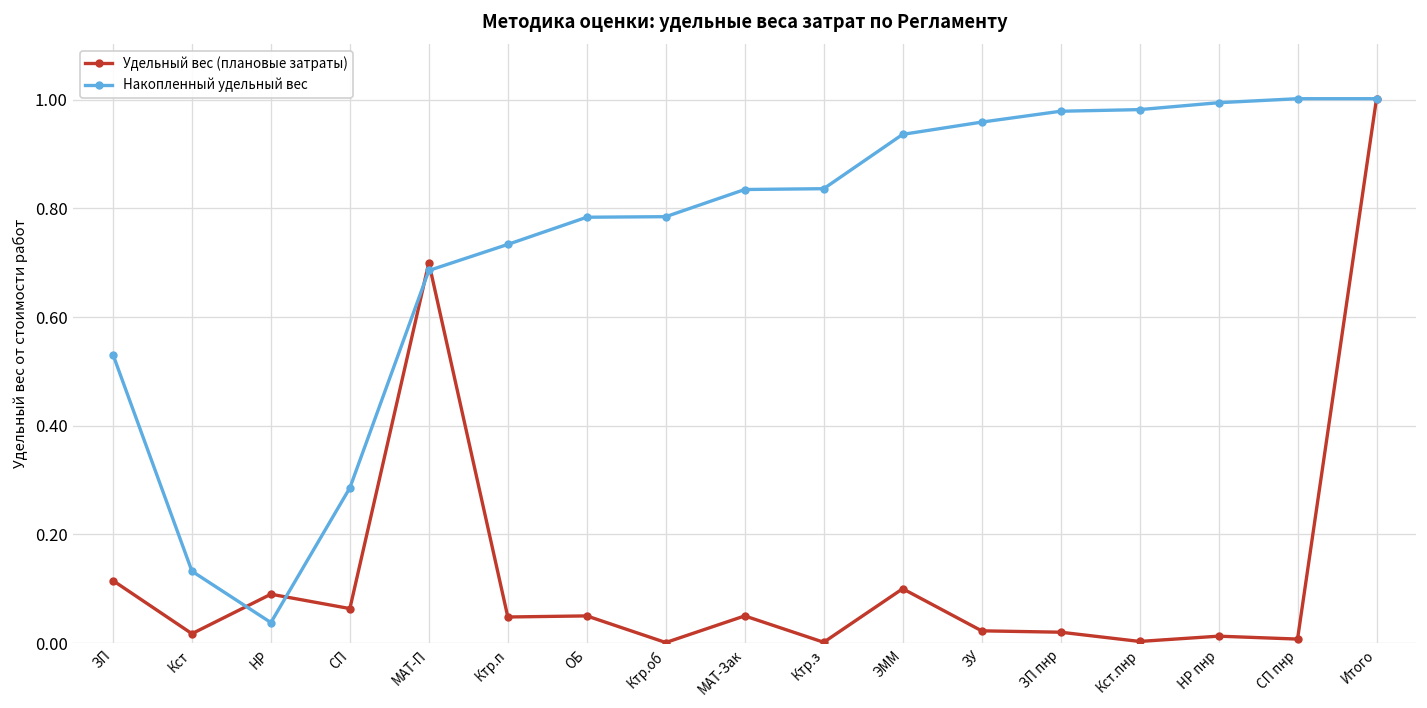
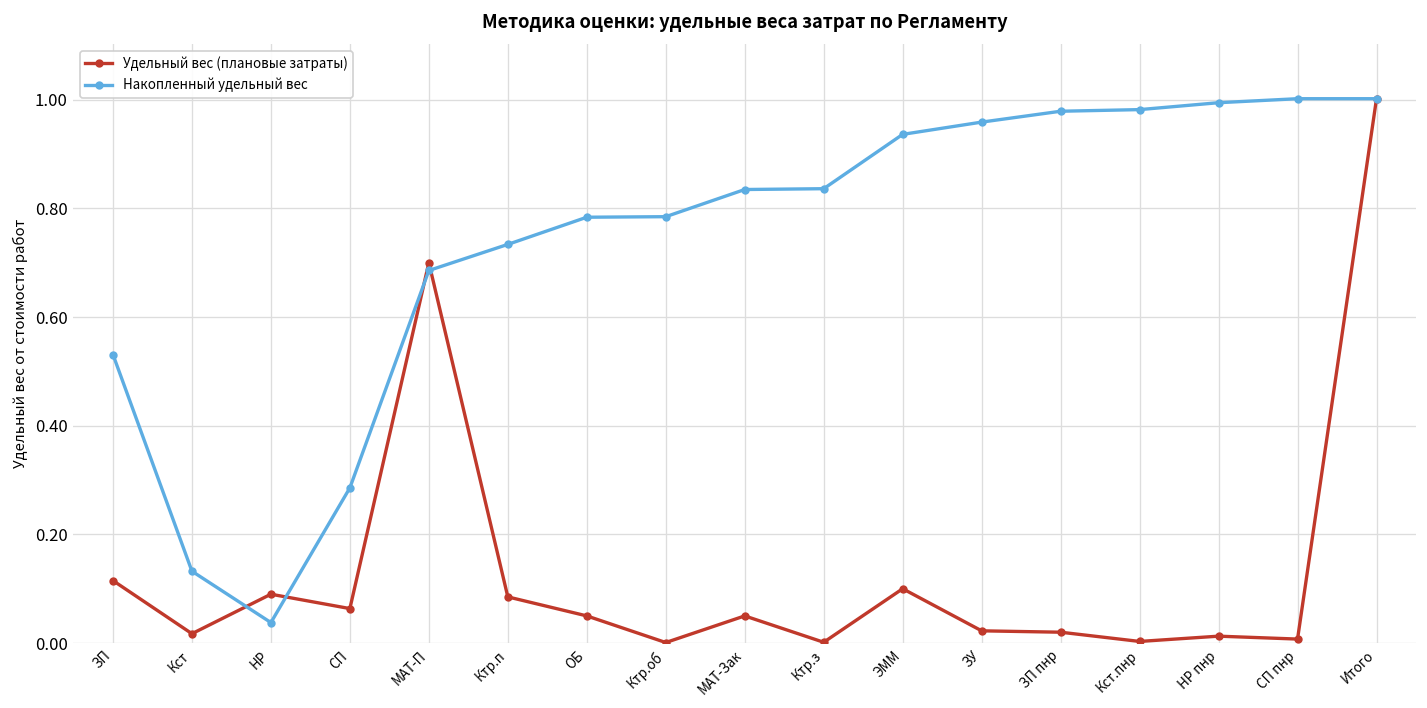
Удельный вес (плановые затраты), Ктр.п: 0.05 -> 0.09
